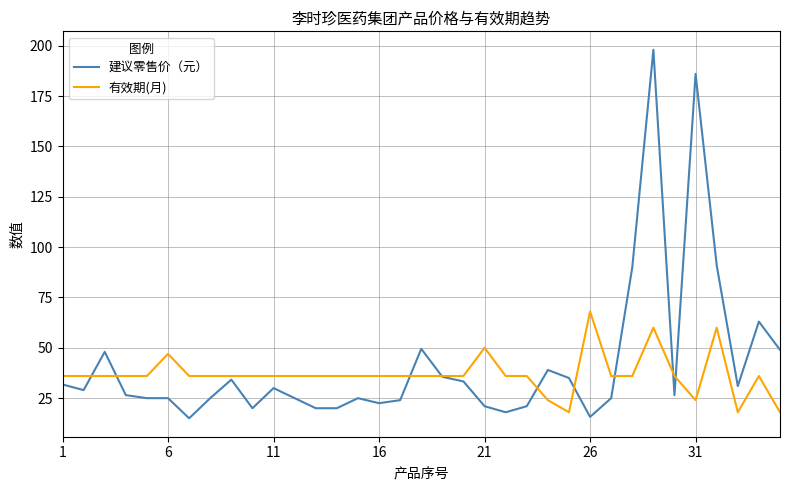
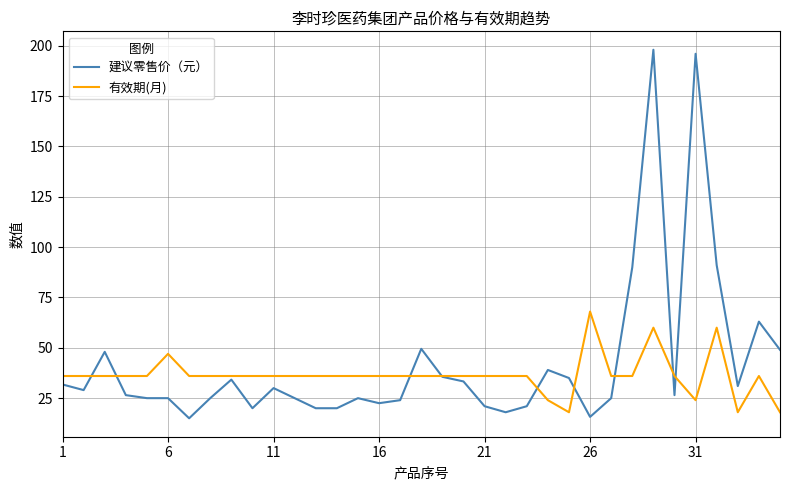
有效期(月), 21: 50 -> 36
建议零售价（元）, 31: 186 -> 196
